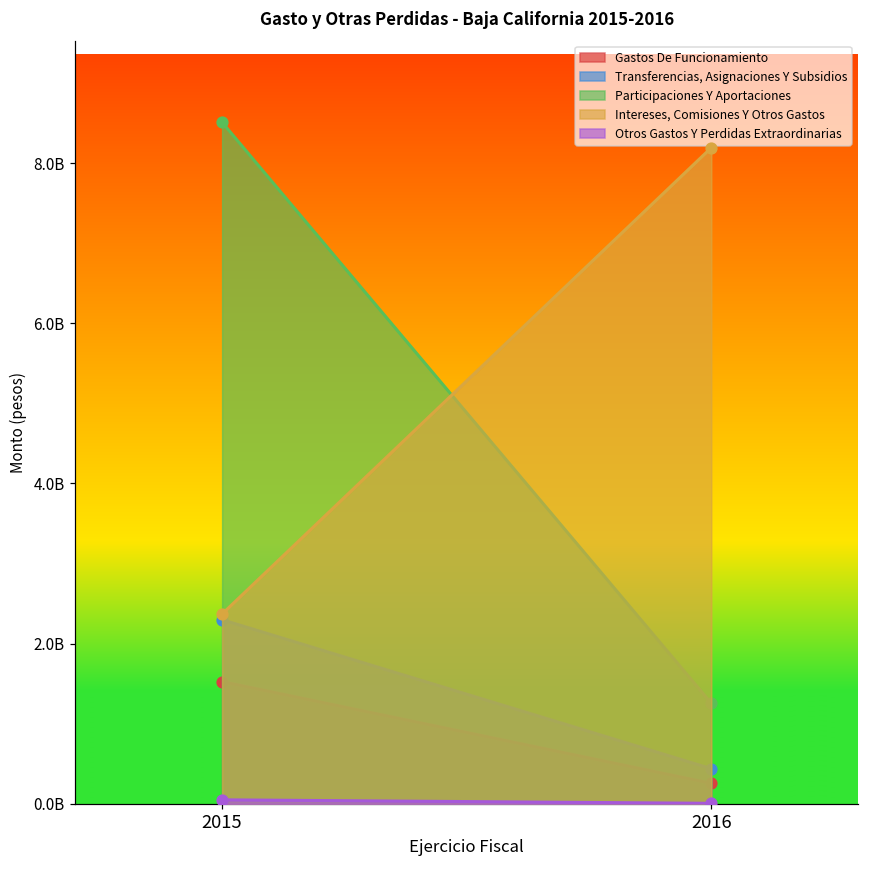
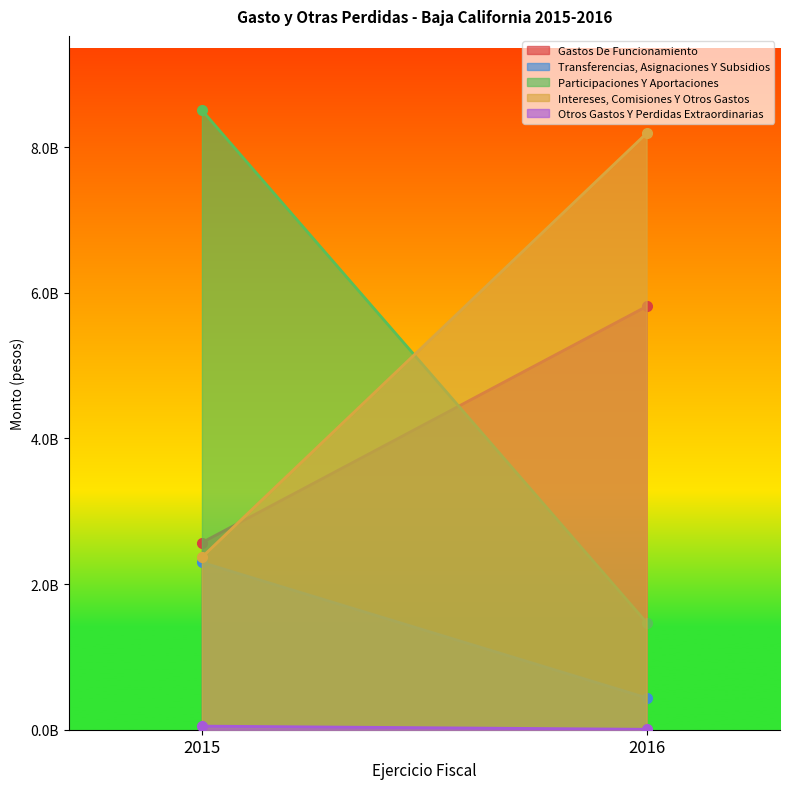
Gastos De Funcionamiento, 2015: 1500000000 -> 2600000000
Gastos De Funcionamiento, 2016: 300000000 -> 5800000000
Participaciones Y Aportaciones, 2016: 1300000000 -> 1500000000
